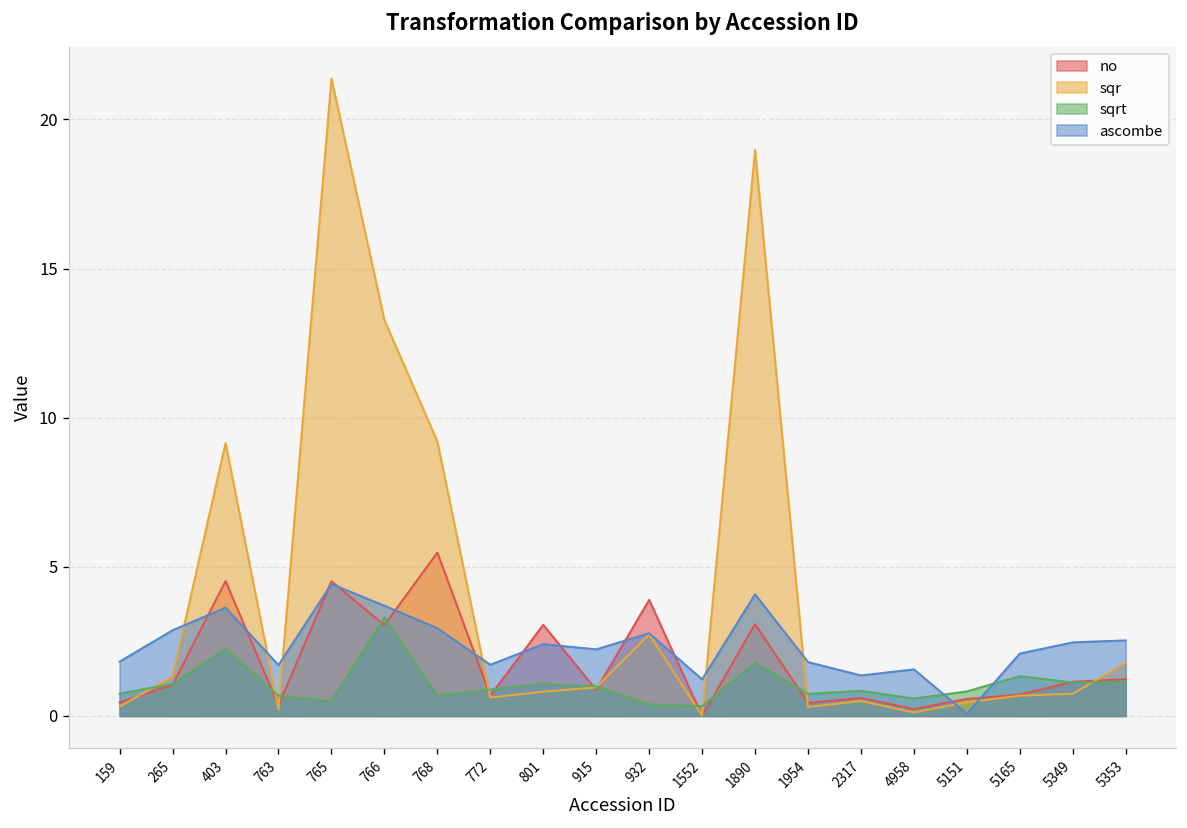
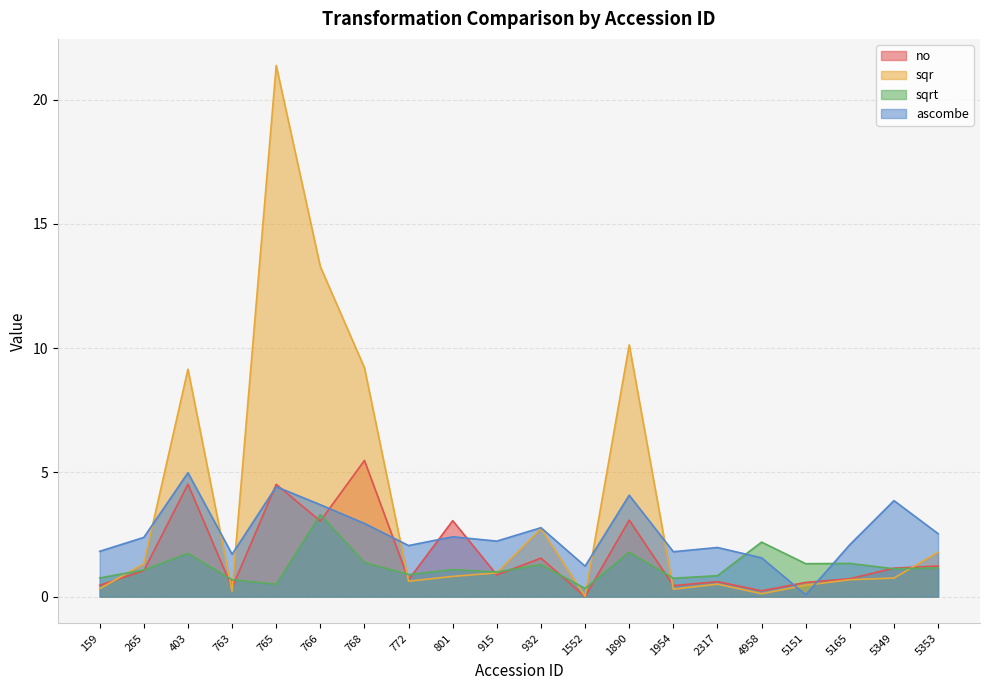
ascombe, 265: 2.9 -> 2.4
sqrt, 403: 2.3 -> 1.7
ascombe, 403: 3.6 -> 5.0
sqrt, 768: 0.7 -> 1.4
ascombe, 772: 1.7 -> 2.1
no, 932: 3.9 -> 1.5
sqrt, 932: 0.4 -> 1.3
sqr, 1890: 19.0 -> 10.1
ascombe, 2317: 1.4 -> 2.0
sqrt, 4958: 0.6 -> 2.2
sqrt, 5151: 0.8 -> 1.3
ascombe, 5349: 2.5 -> 3.9
